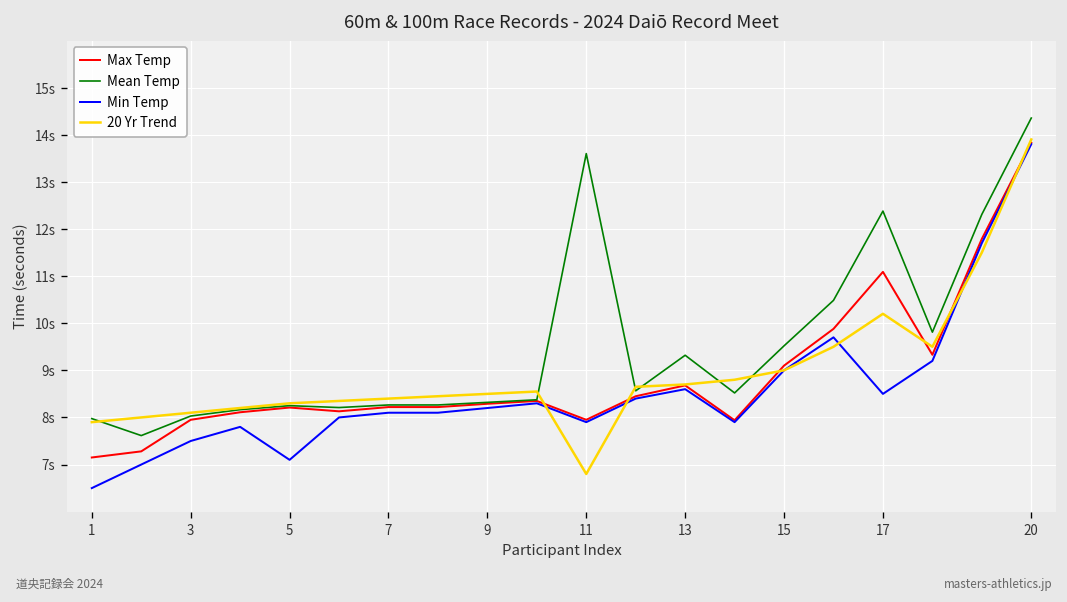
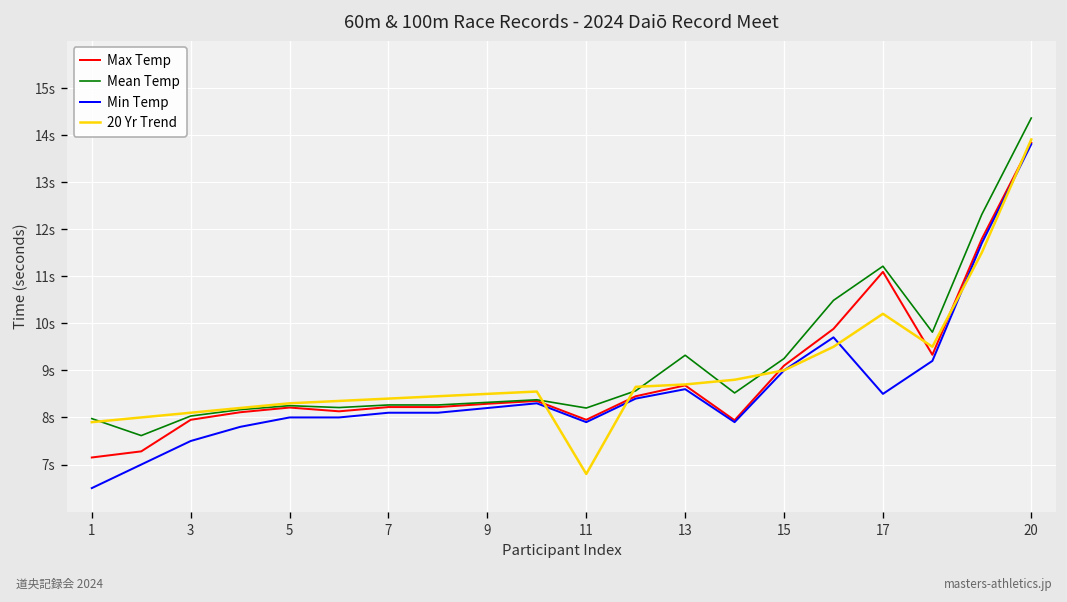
Min Temp, 5: 7.1s -> 8.0s
Mean Temp, 11: 13.6s -> 8.2s
Mean Temp, 15: 9.5s -> 9.3s
Mean Temp, 17: 12.4s -> 11.2s
